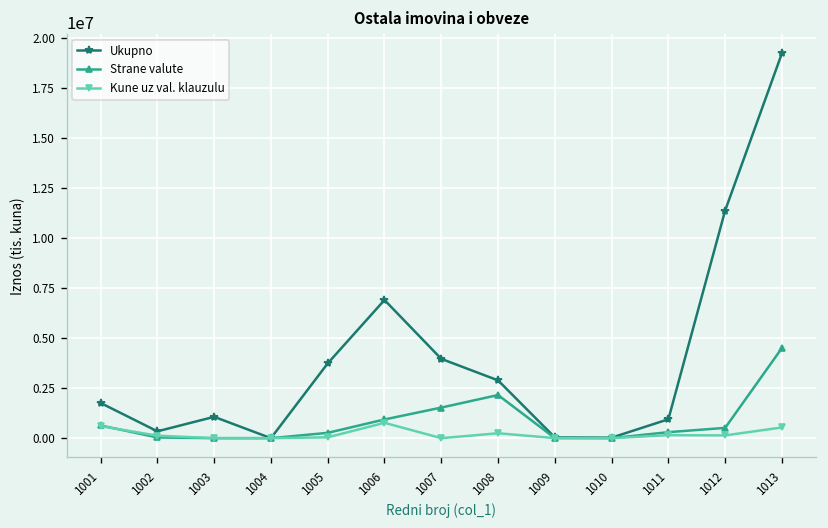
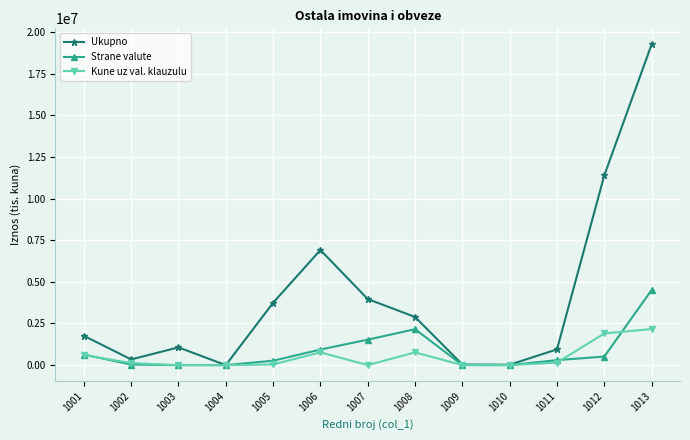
Kune uz val. klauzulu, 1008: 200000 -> 800000
Kune uz val. klauzulu, 1012: 100000 -> 1900000
Kune uz val. klauzulu, 1013: 500000 -> 2200000
